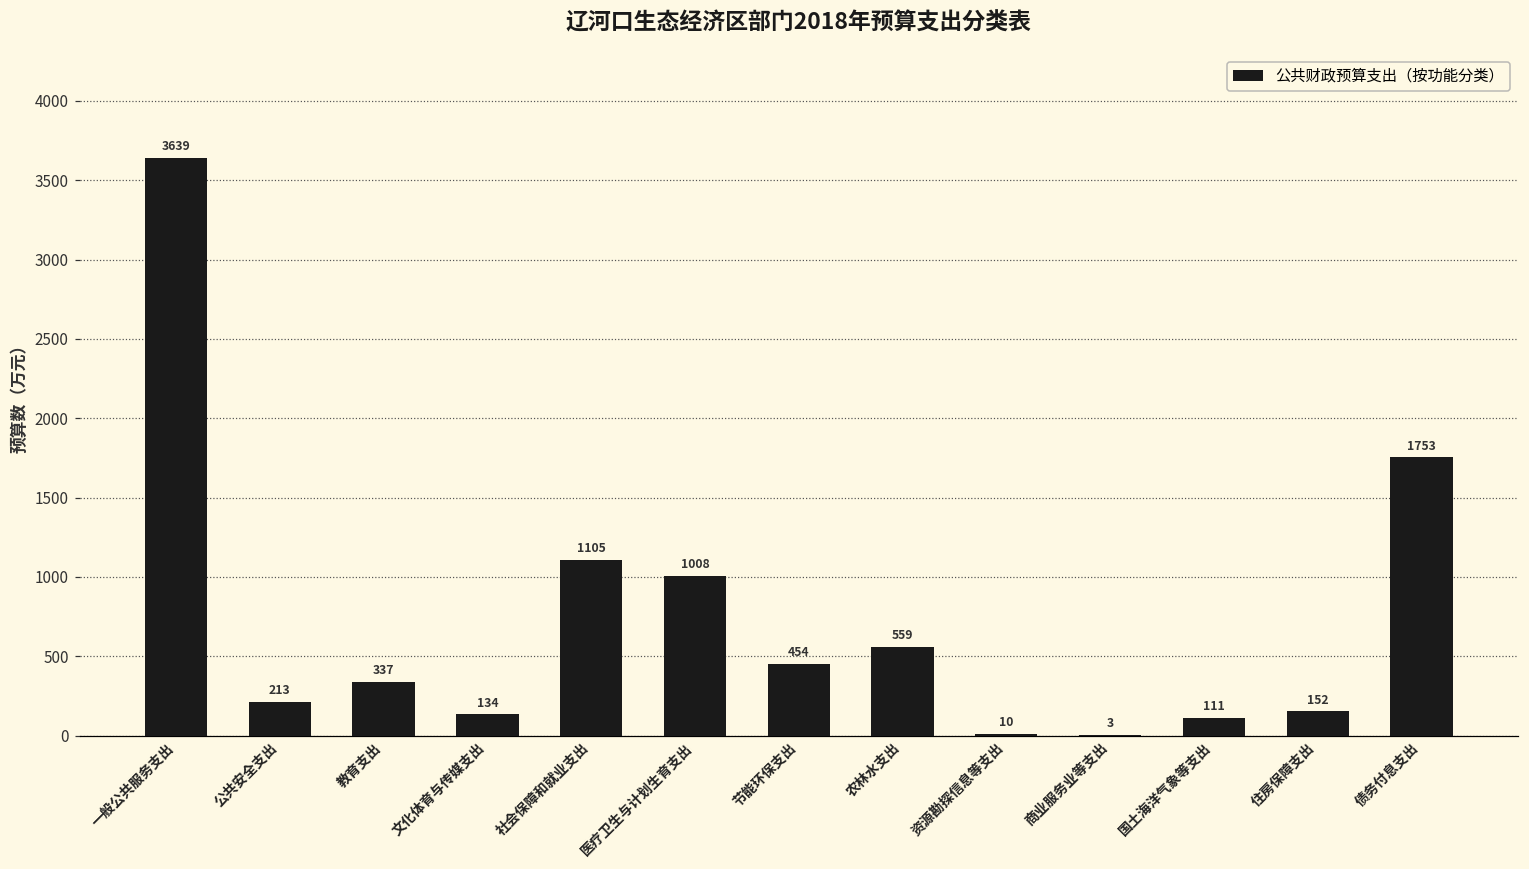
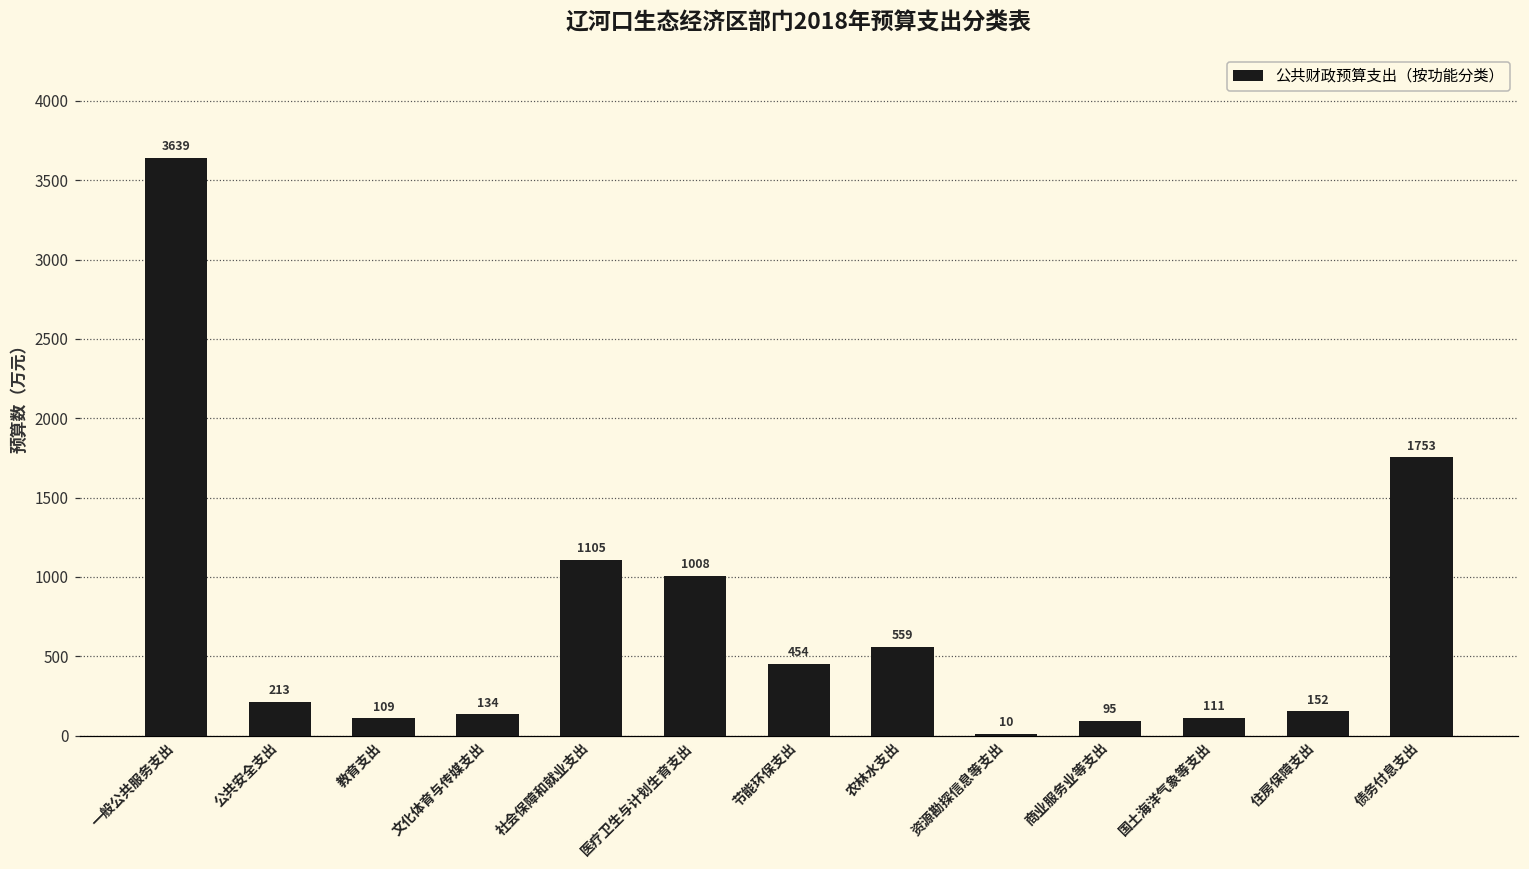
教育支出: 337 -> 109
商业服务业等支出: 3 -> 95
